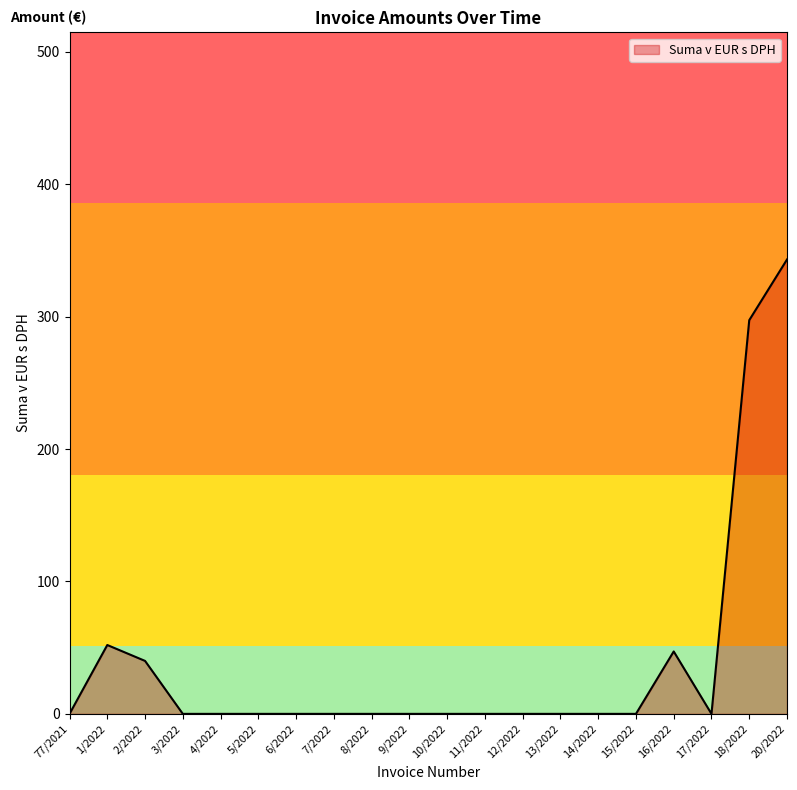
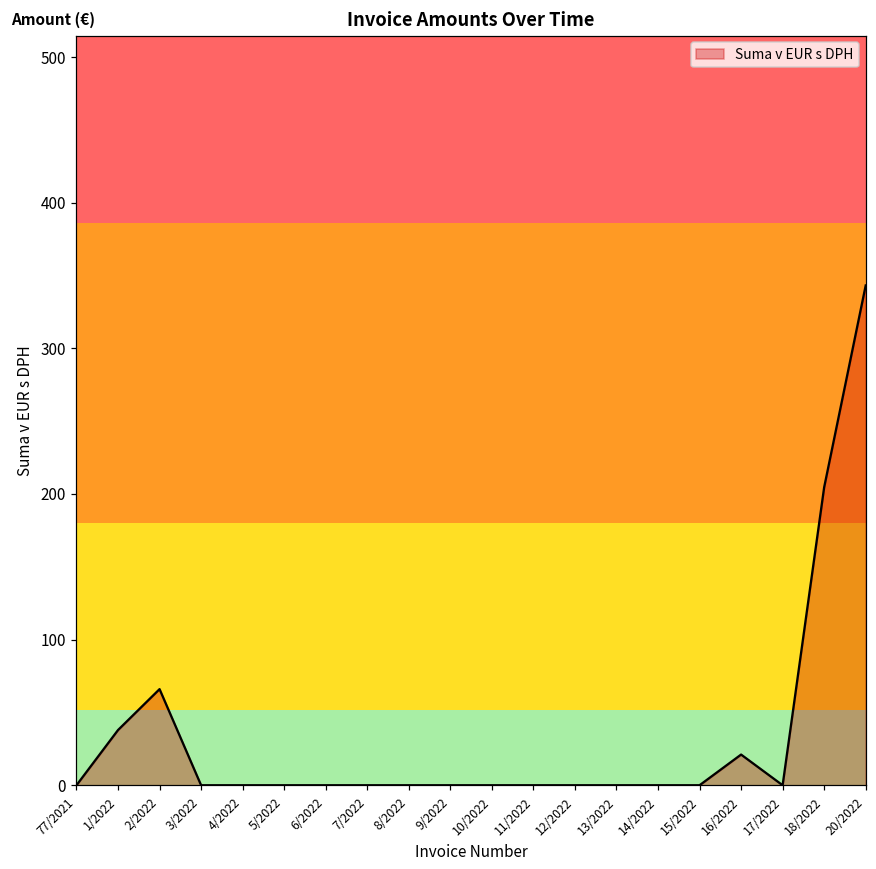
1/2022: 52 -> 38
2/2022: 40 -> 66
16/2022: 47 -> 21
18/2022: 297 -> 205
